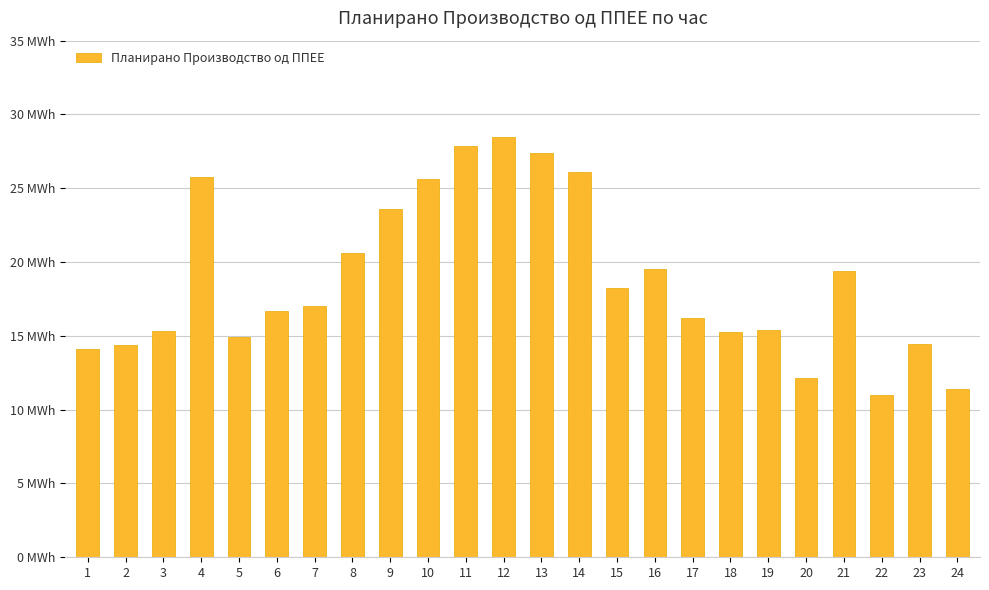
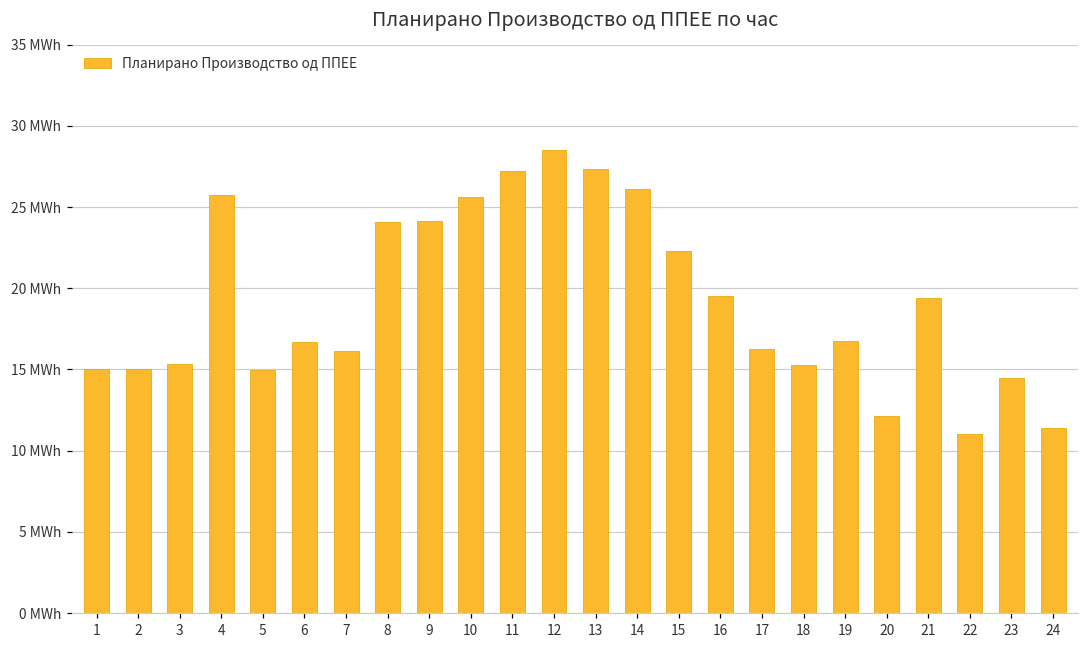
1: 14.1 MWh -> 15.0 MWh
2: 14.4 MWh -> 15.0 MWh
7: 17.0 MWh -> 16.1 MWh
8: 20.6 MWh -> 24.1 MWh
9: 23.6 MWh -> 24.2 MWh
11: 27.9 MWh -> 27.3 MWh
15: 18.3 MWh -> 22.3 MWh
19: 15.4 MWh -> 16.8 MWh
